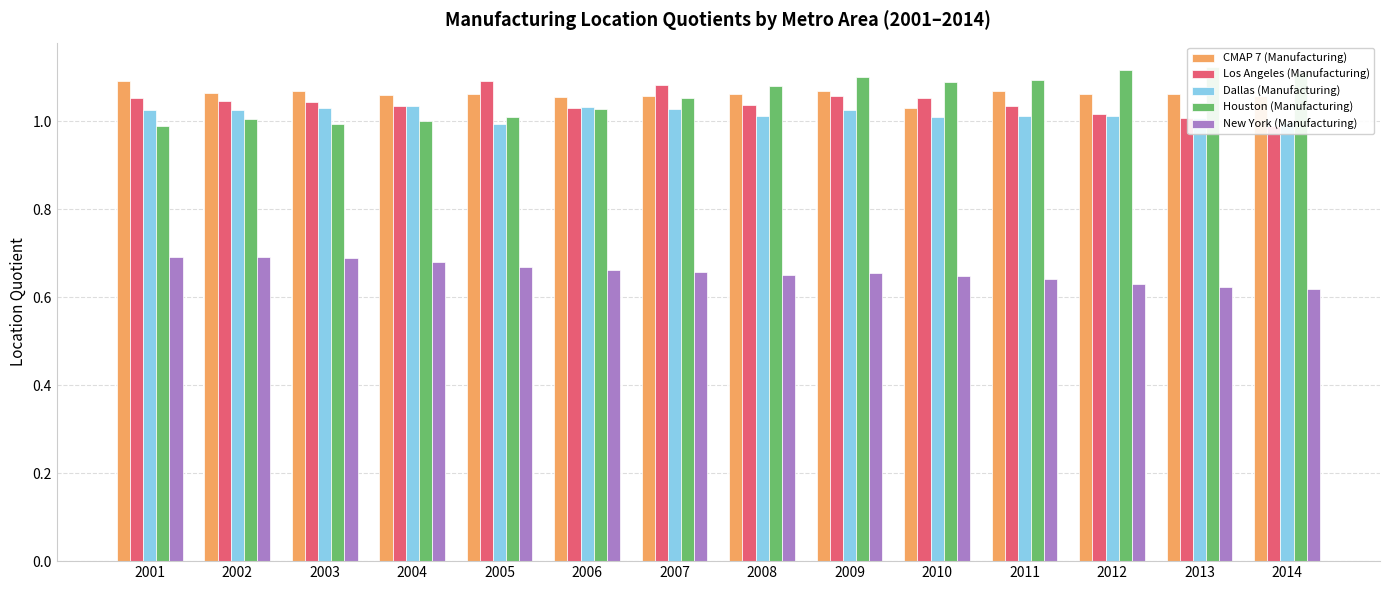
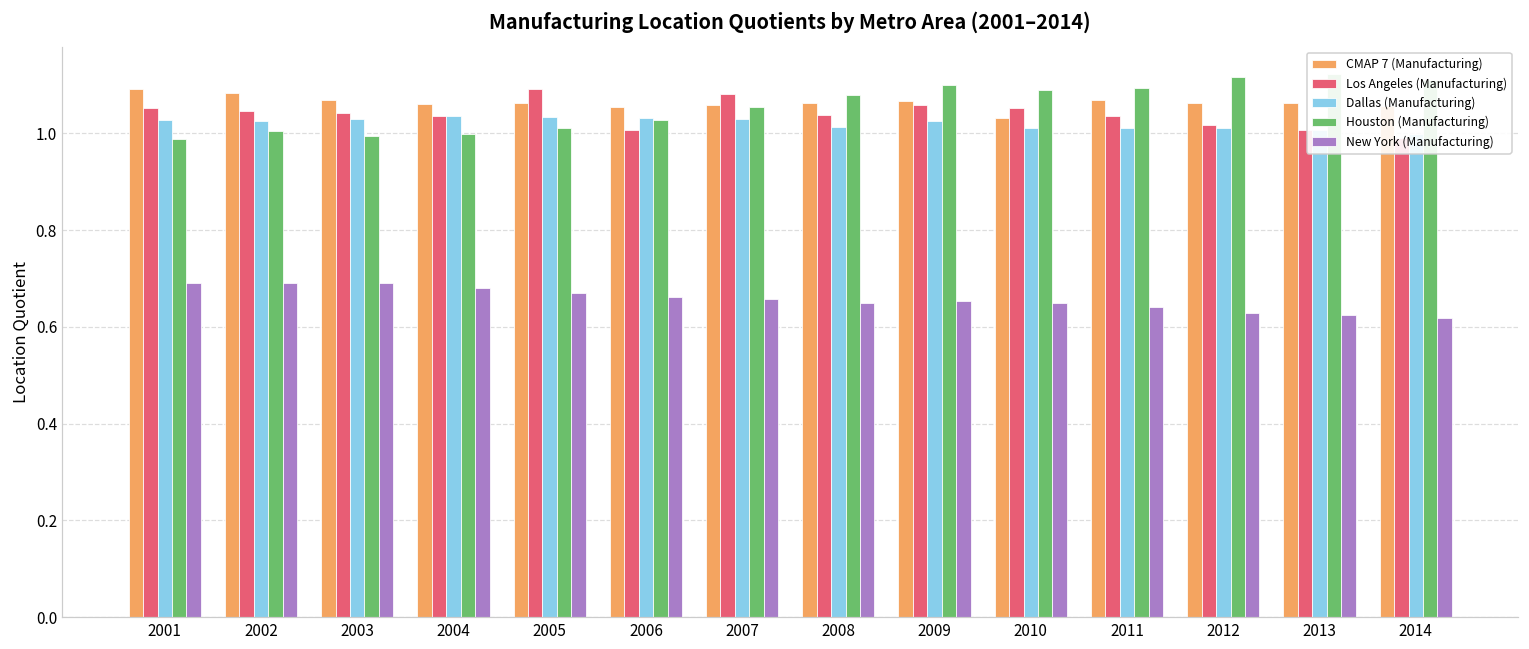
CMAP 7 (Manufacturing), 2002: 1.06 -> 1.08
Dallas (Manufacturing), 2005: 0.99 -> 1.03
Los Angeles (Manufacturing), 2006: 1.03 -> 1.01
